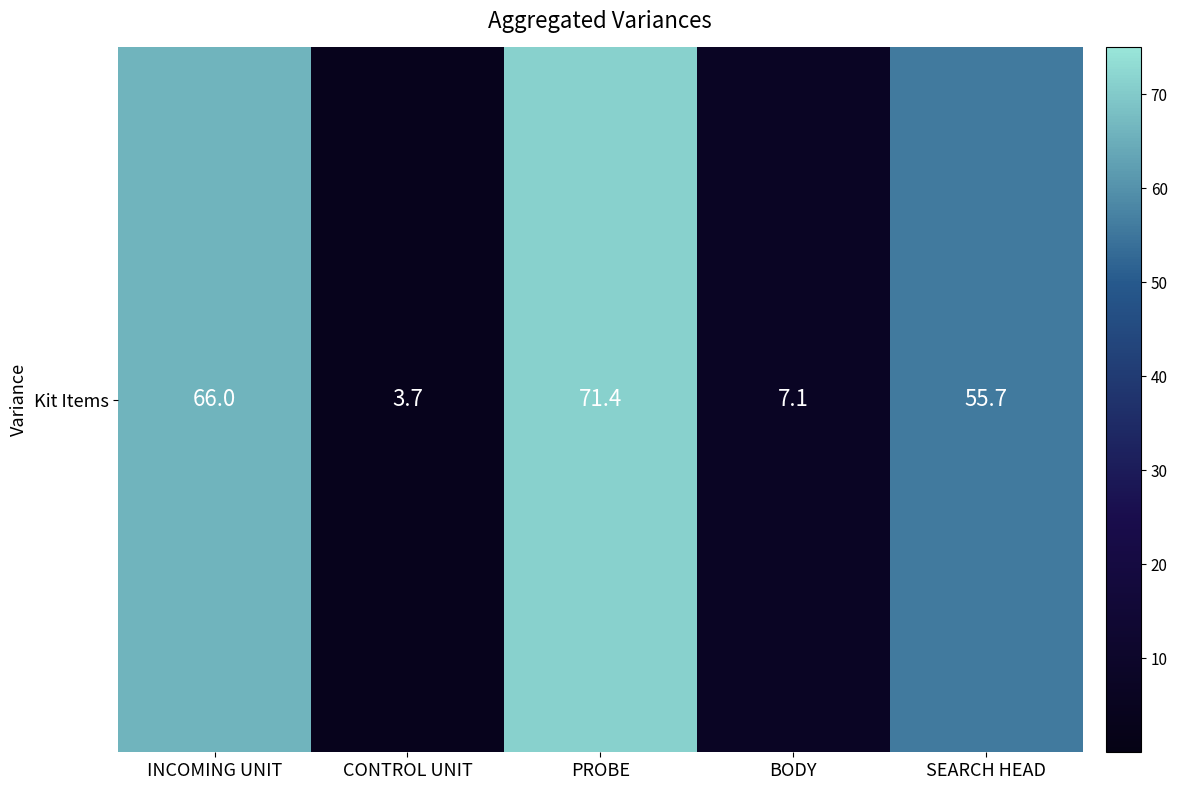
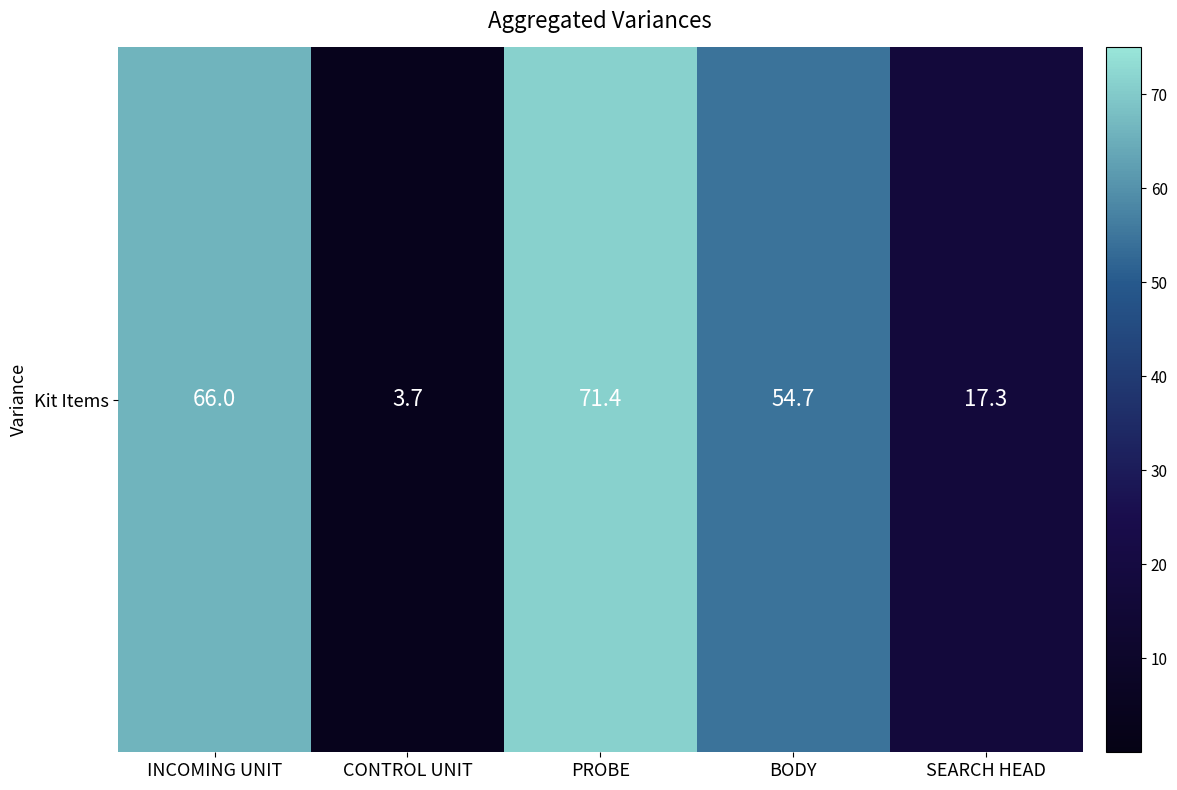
Kit Items, BODY: 7.1 -> 54.7
Kit Items, SEARCH HEAD: 55.7 -> 17.3
